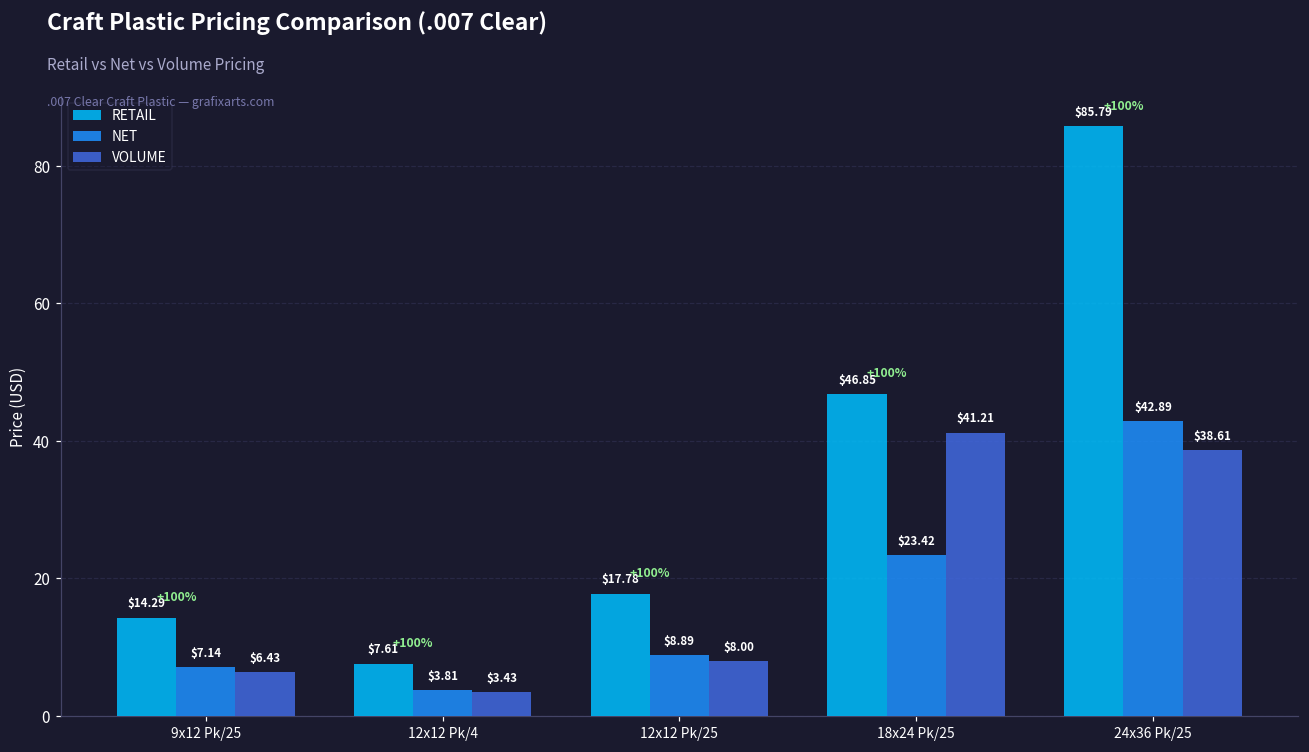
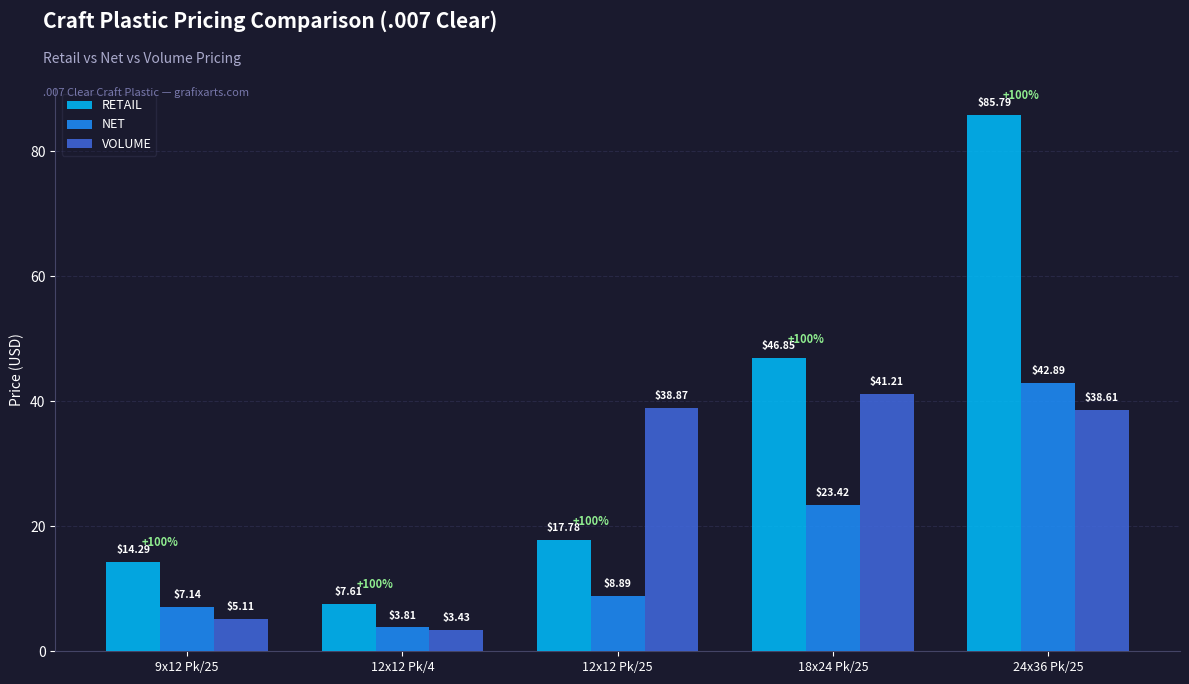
VOLUME, 9x12 Pk/25: $6.43 -> $5.11
VOLUME, 12x12 Pk/25: $8.00 -> $38.87
